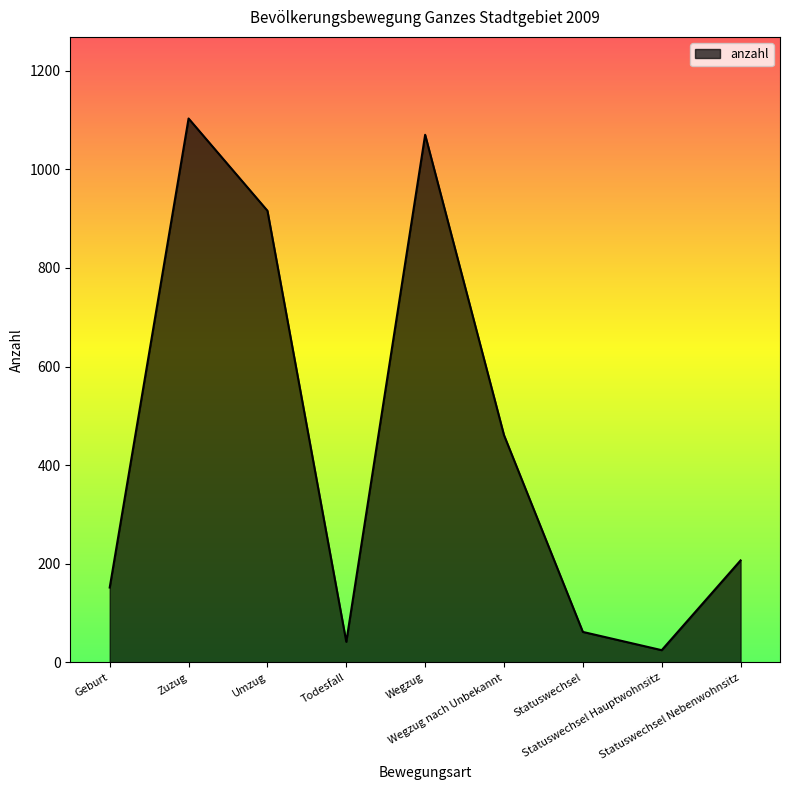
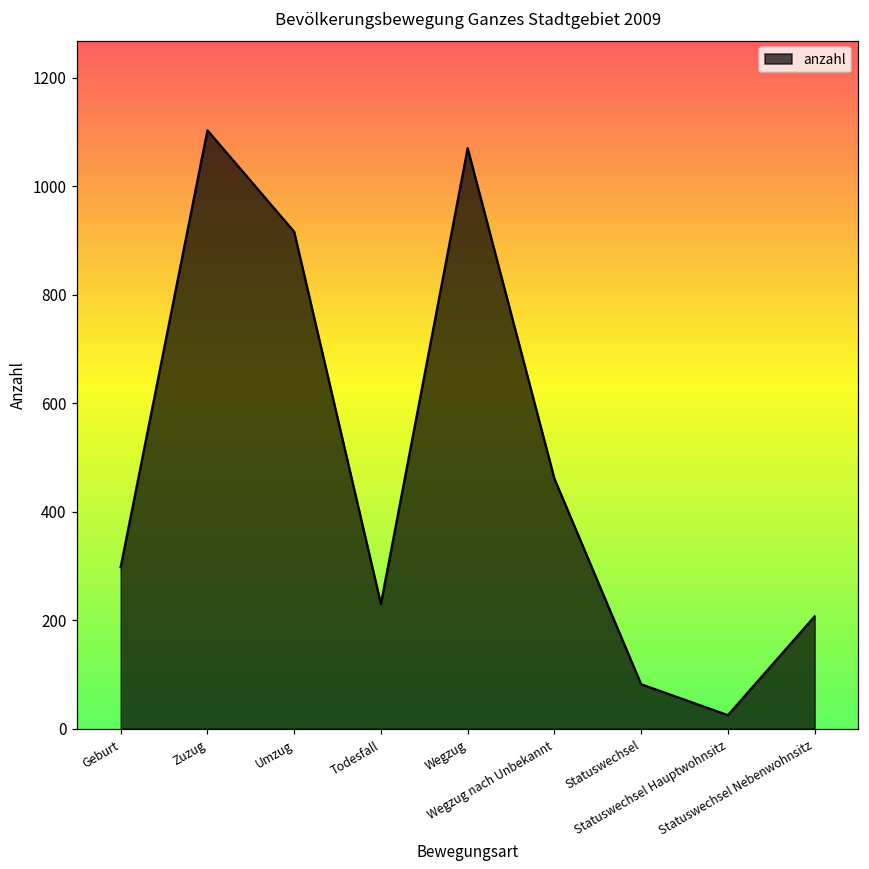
Geburt: 150 -> 300
Todesfall: 40 -> 230
Statuswechsel: 60 -> 80
